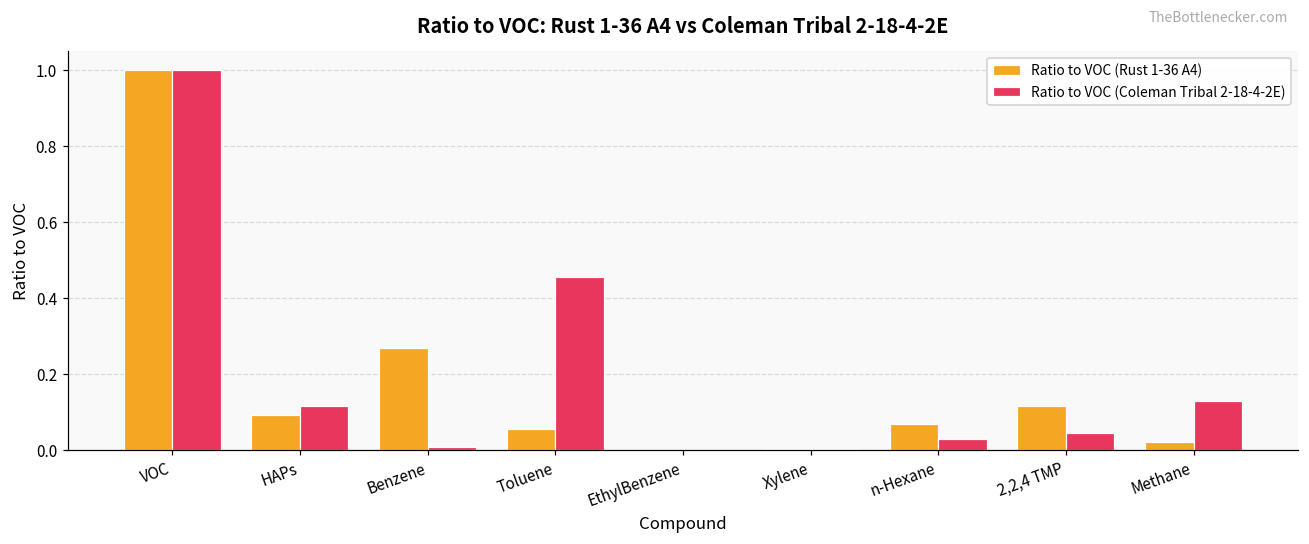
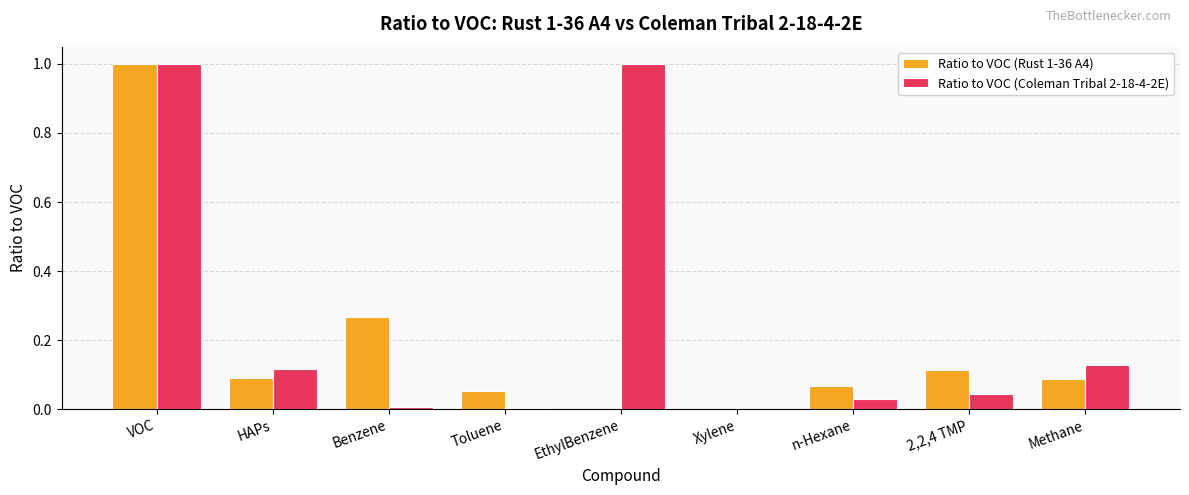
Ratio to VOC (Coleman Tribal 2-18-4-2E), Toluene: 0.45 -> 0.00
Ratio to VOC (Coleman Tribal 2-18-4-2E), EthylBenzene: 0 -> 1
Ratio to VOC (Rust 1-36 A4), Methane: 0.02 -> 0.09
